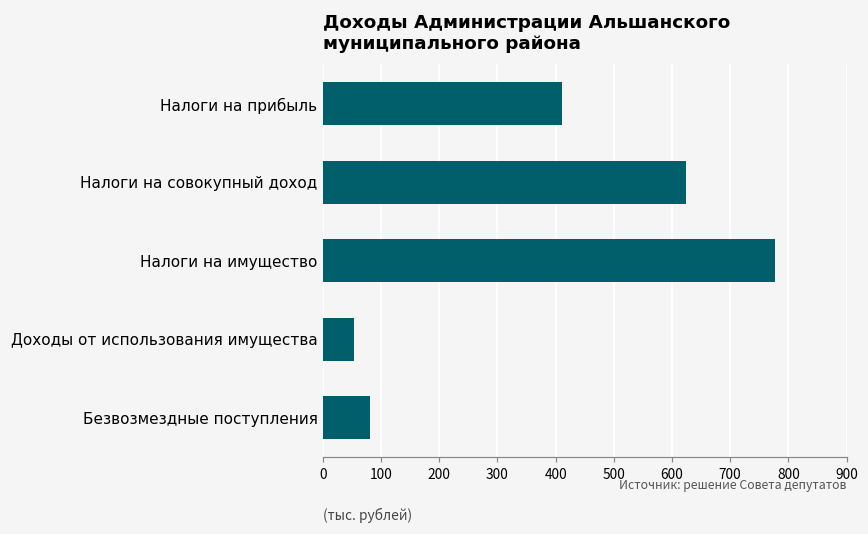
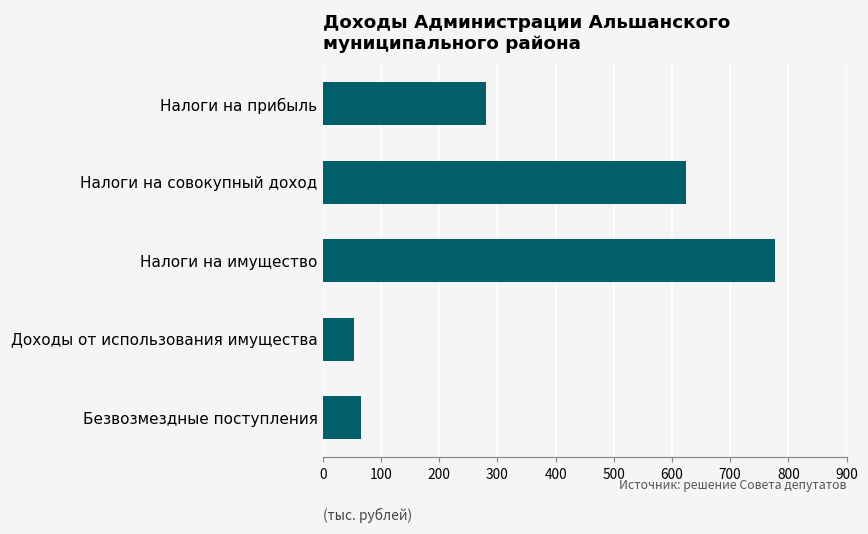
Налоги на прибыль: 410 -> 280
Безвозмездные поступления: 80 -> 70
